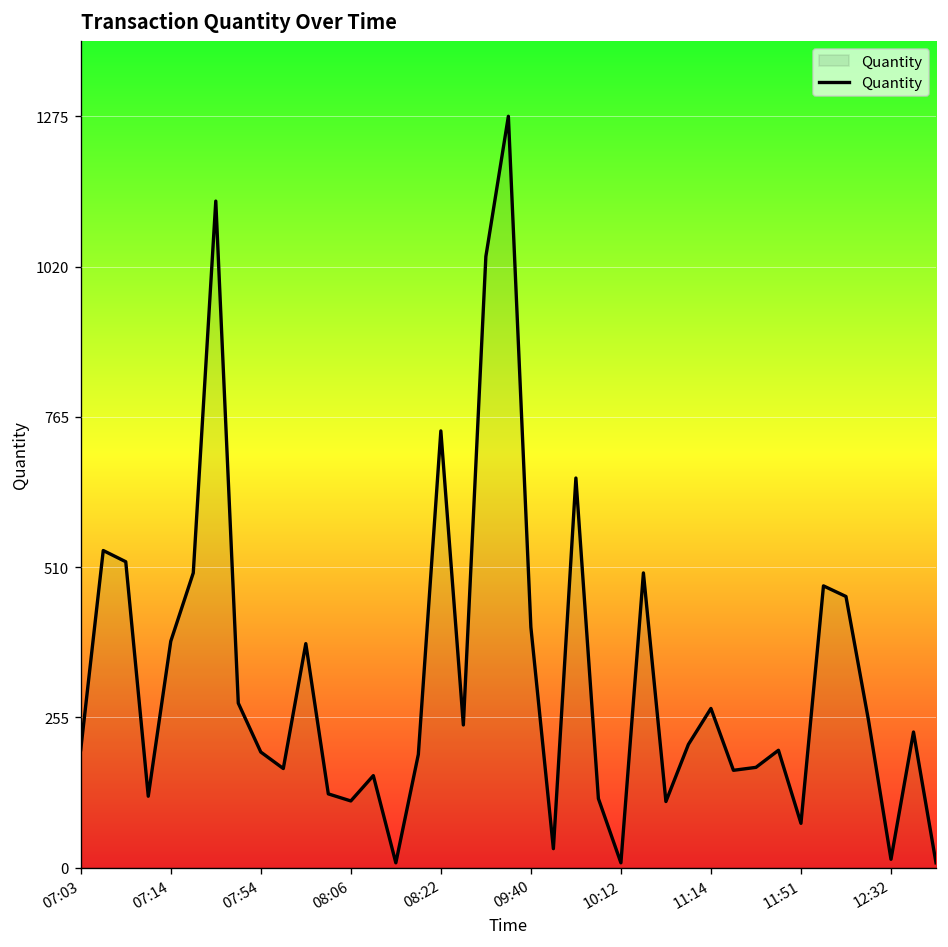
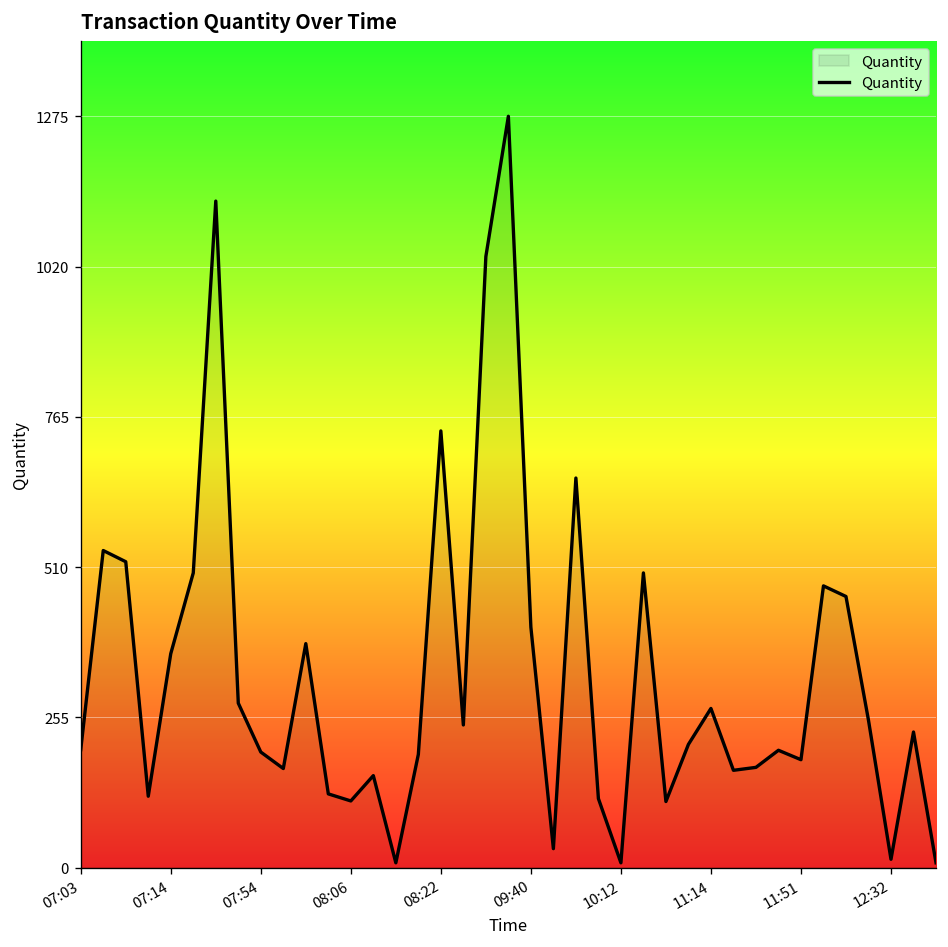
07:14: 380 -> 360
11:51: 80 -> 180
